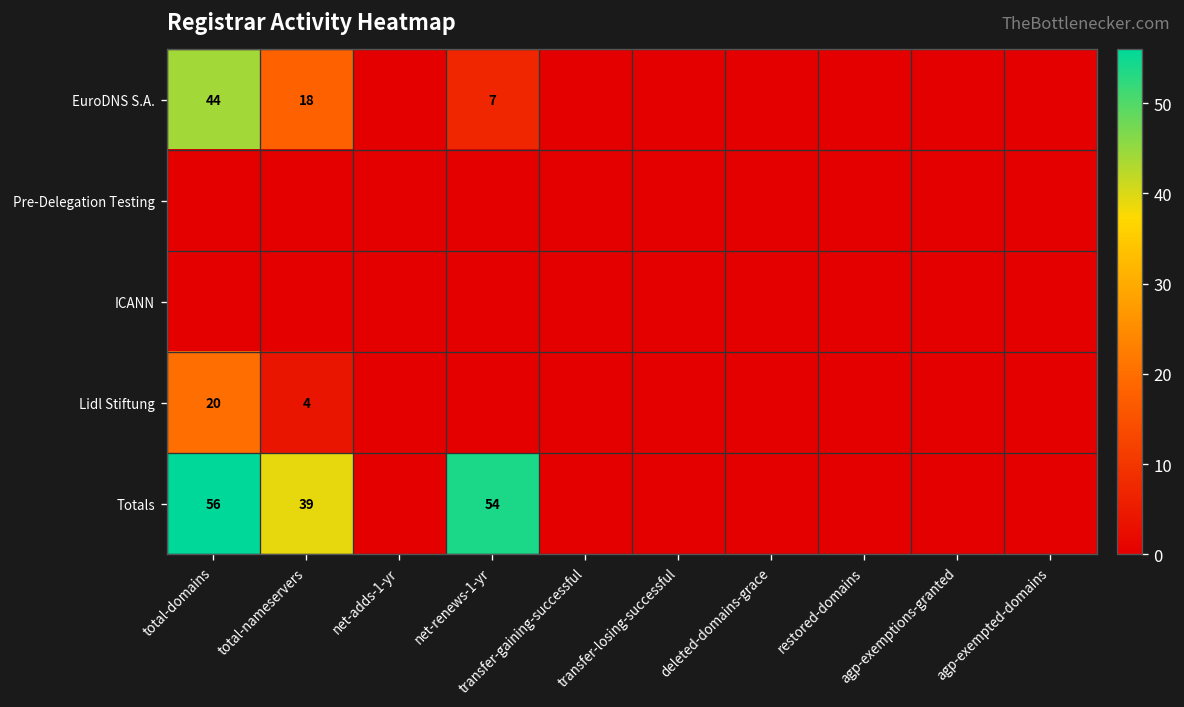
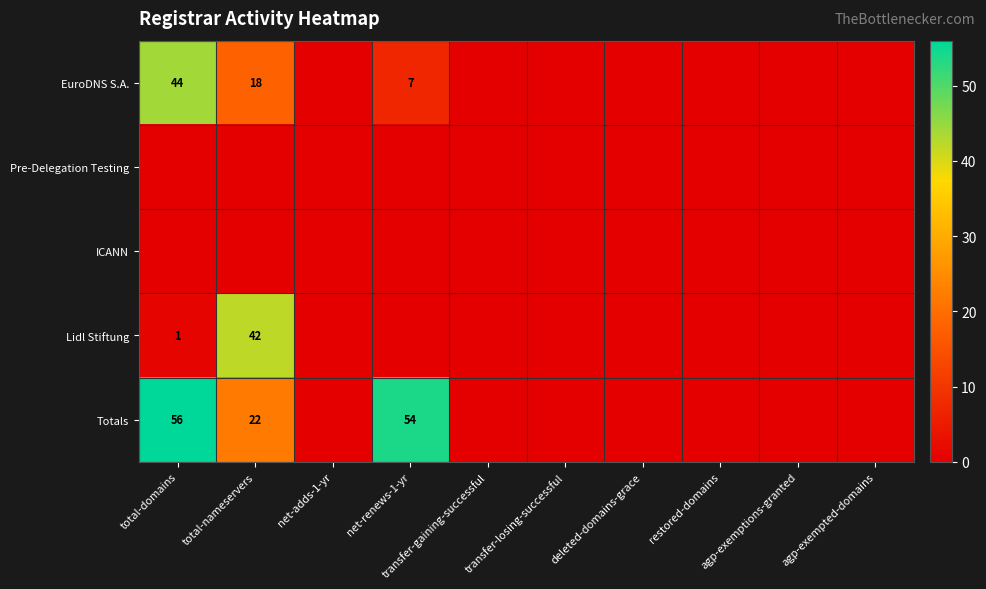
Lidl Stiftung, total-domains: 20 -> 1
Lidl Stiftung, total-nameservers: 4 -> 42
Totals, total-nameservers: 39 -> 22
